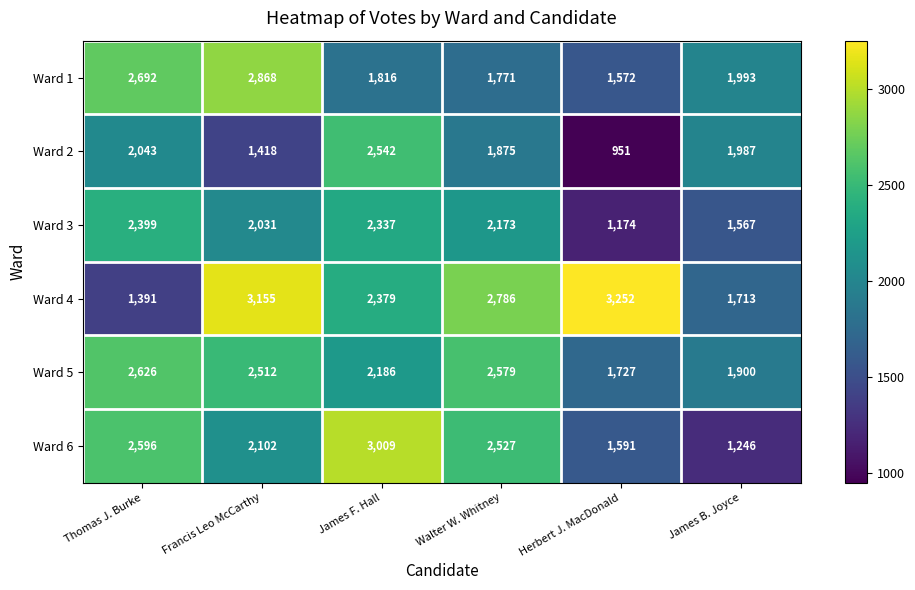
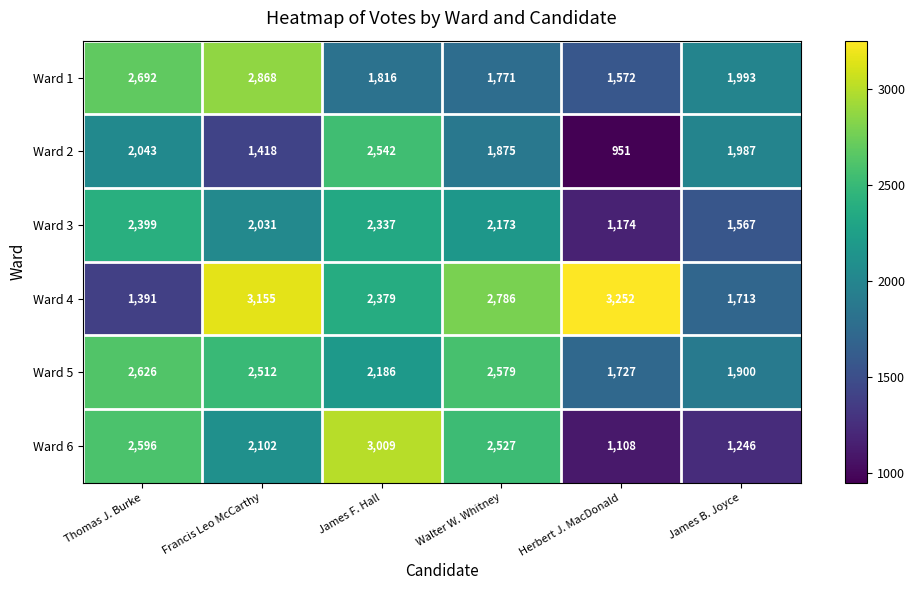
Ward 6, Herbert J. MacDonald: 1,591 -> 1,108
